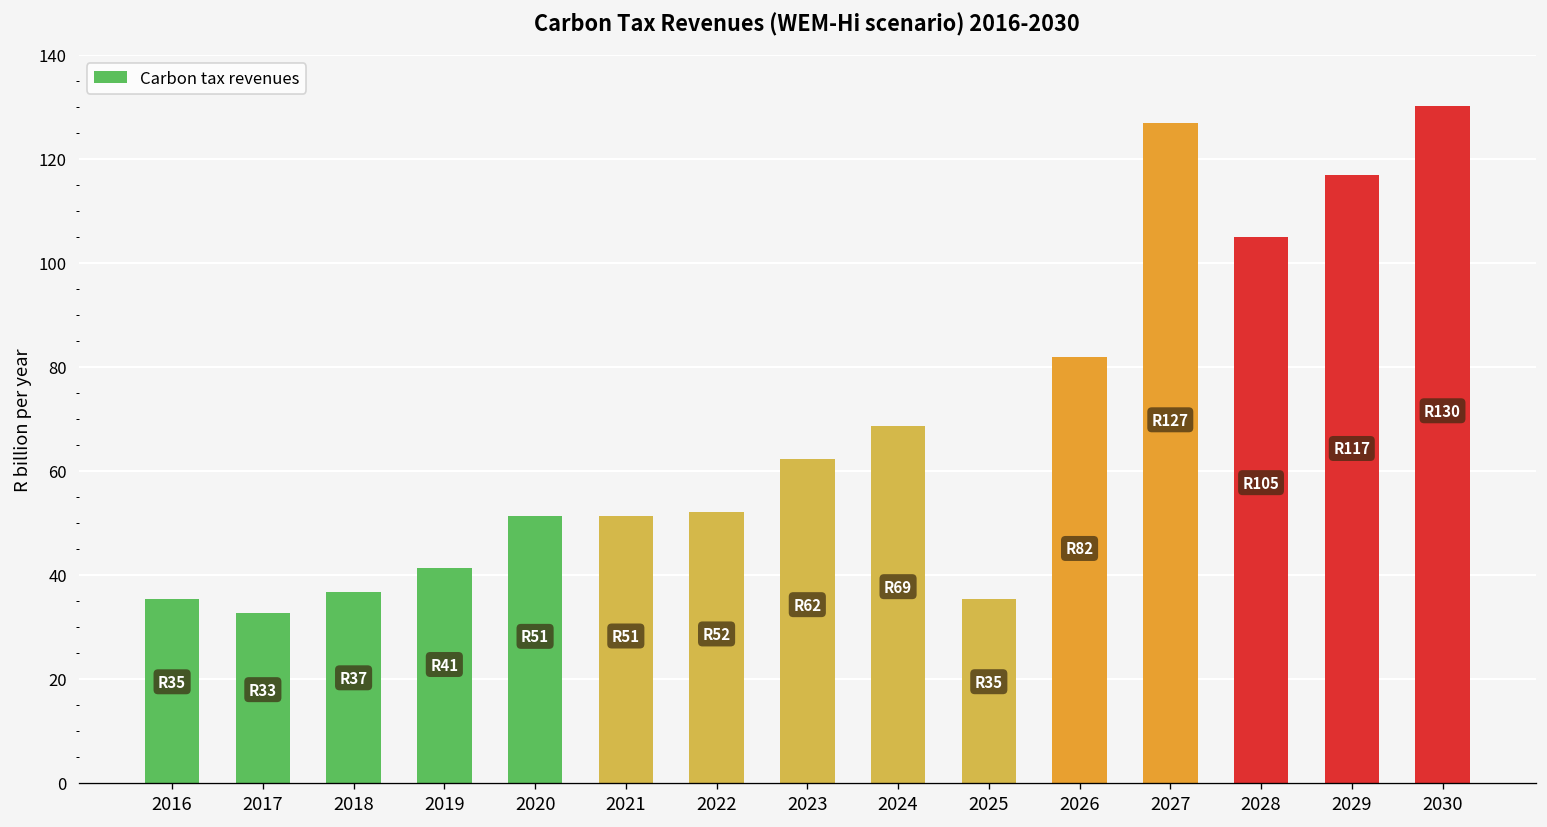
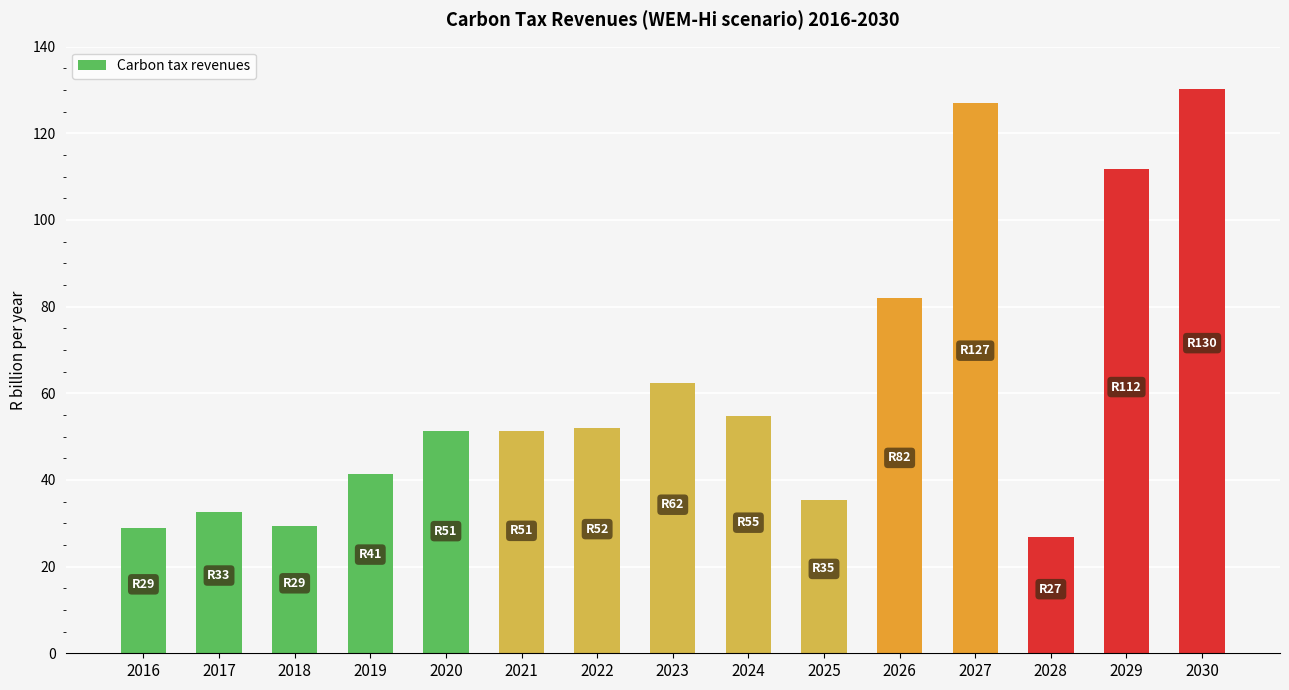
2016: 35 -> 29
2018: 37 -> 29
2024: 69 -> 55
2028: 105 -> 27
2029: 117 -> 112
